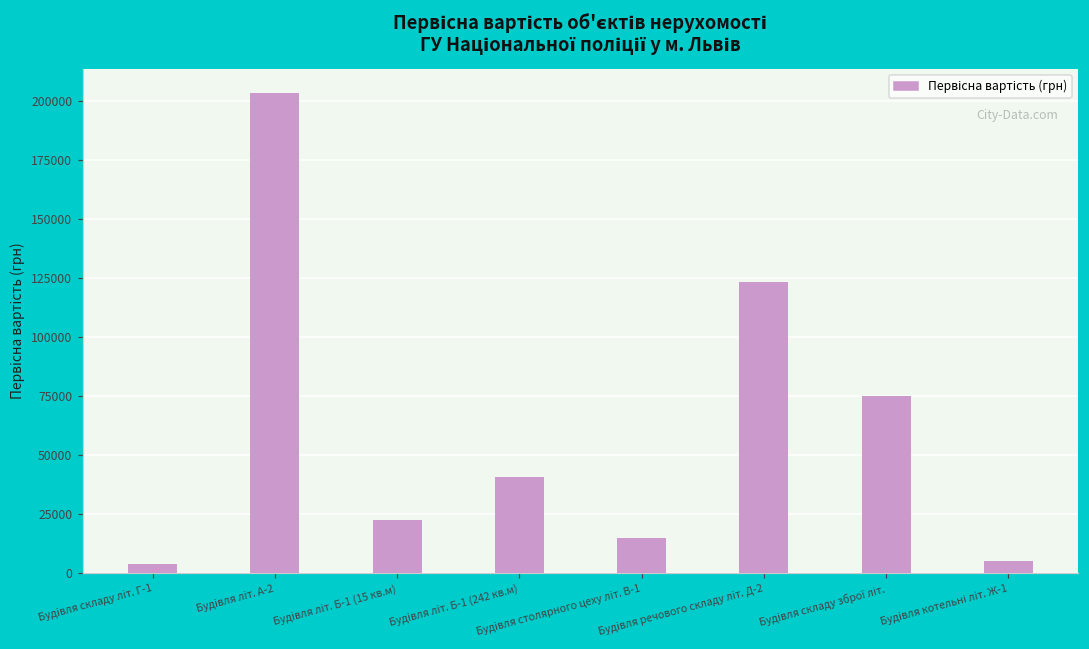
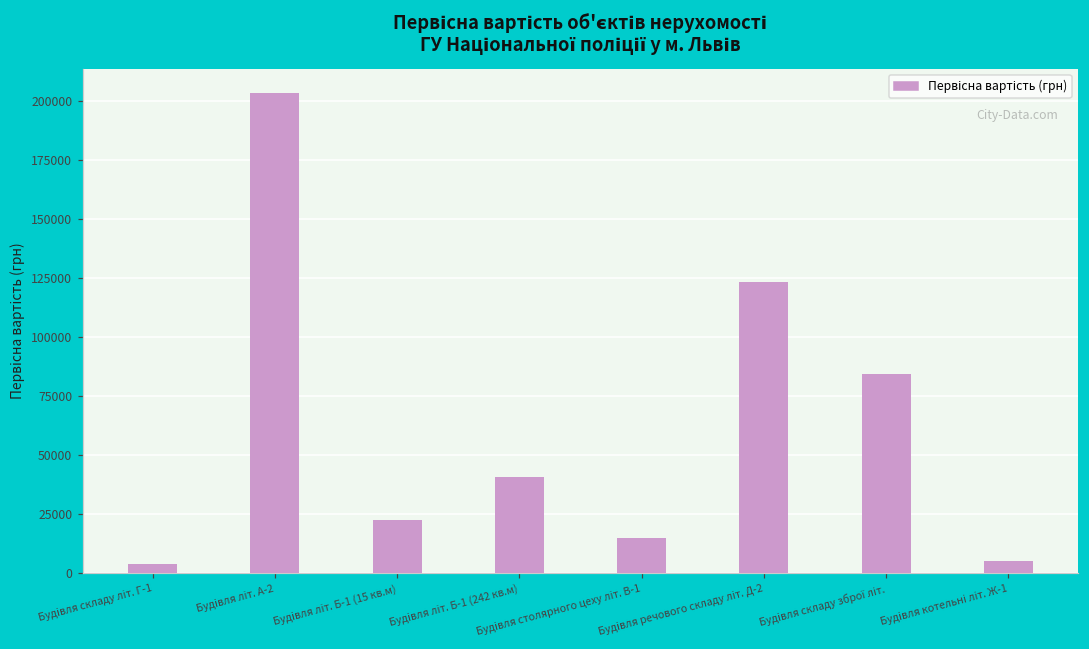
Будівля складу зброї літ.: 75000 -> 84000
